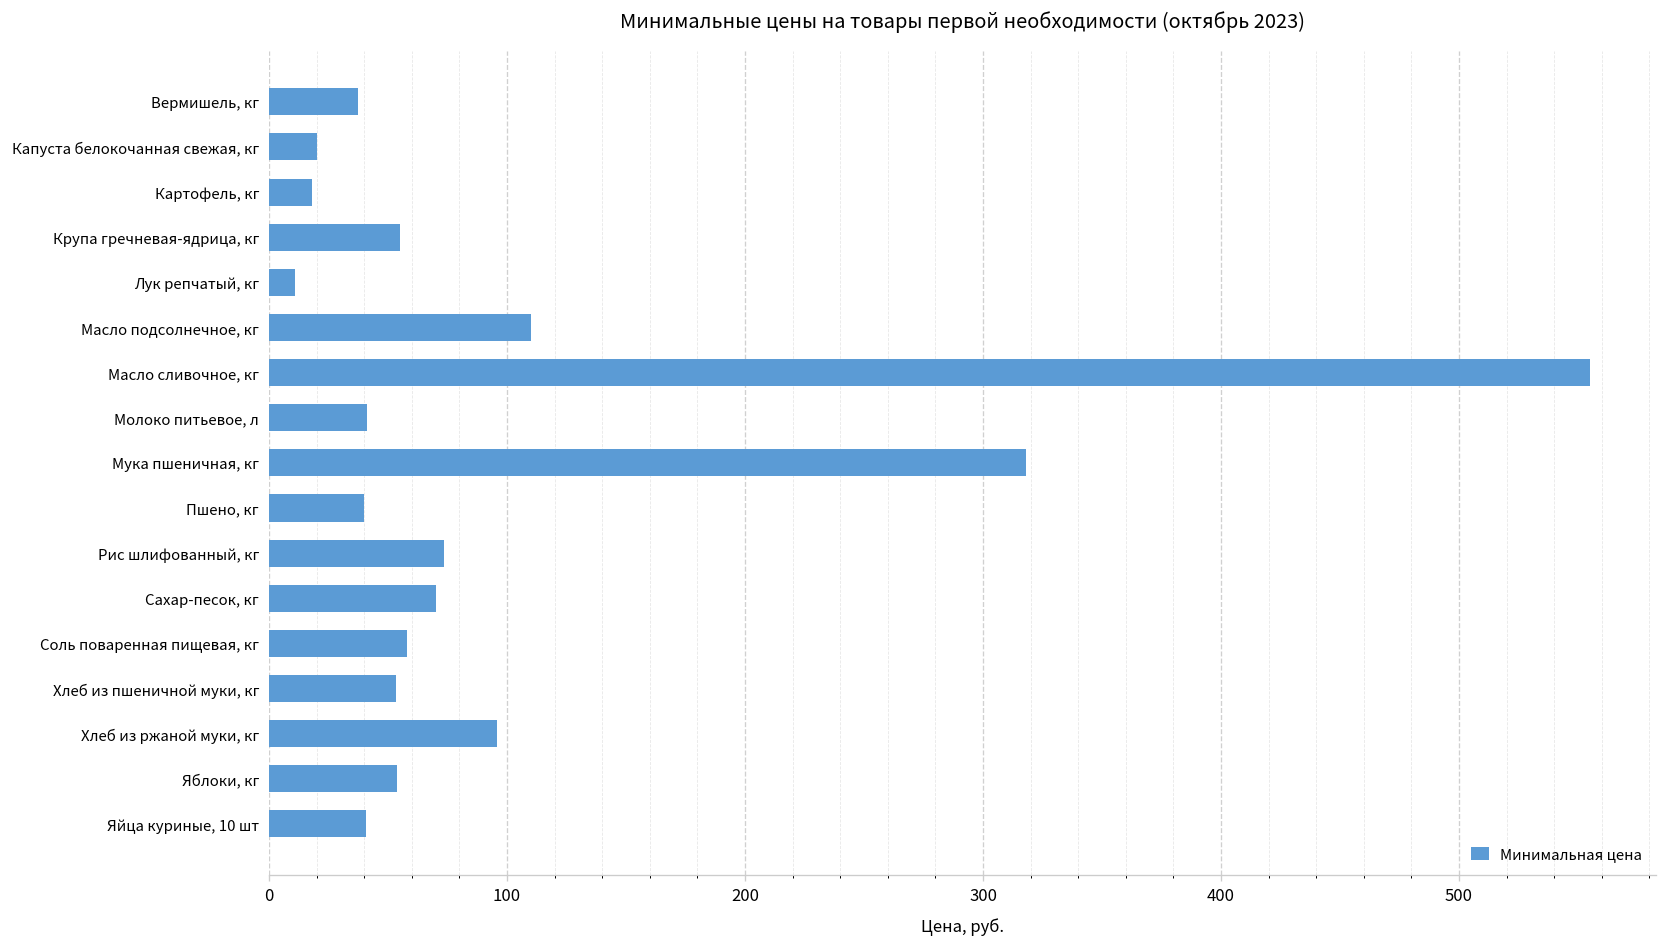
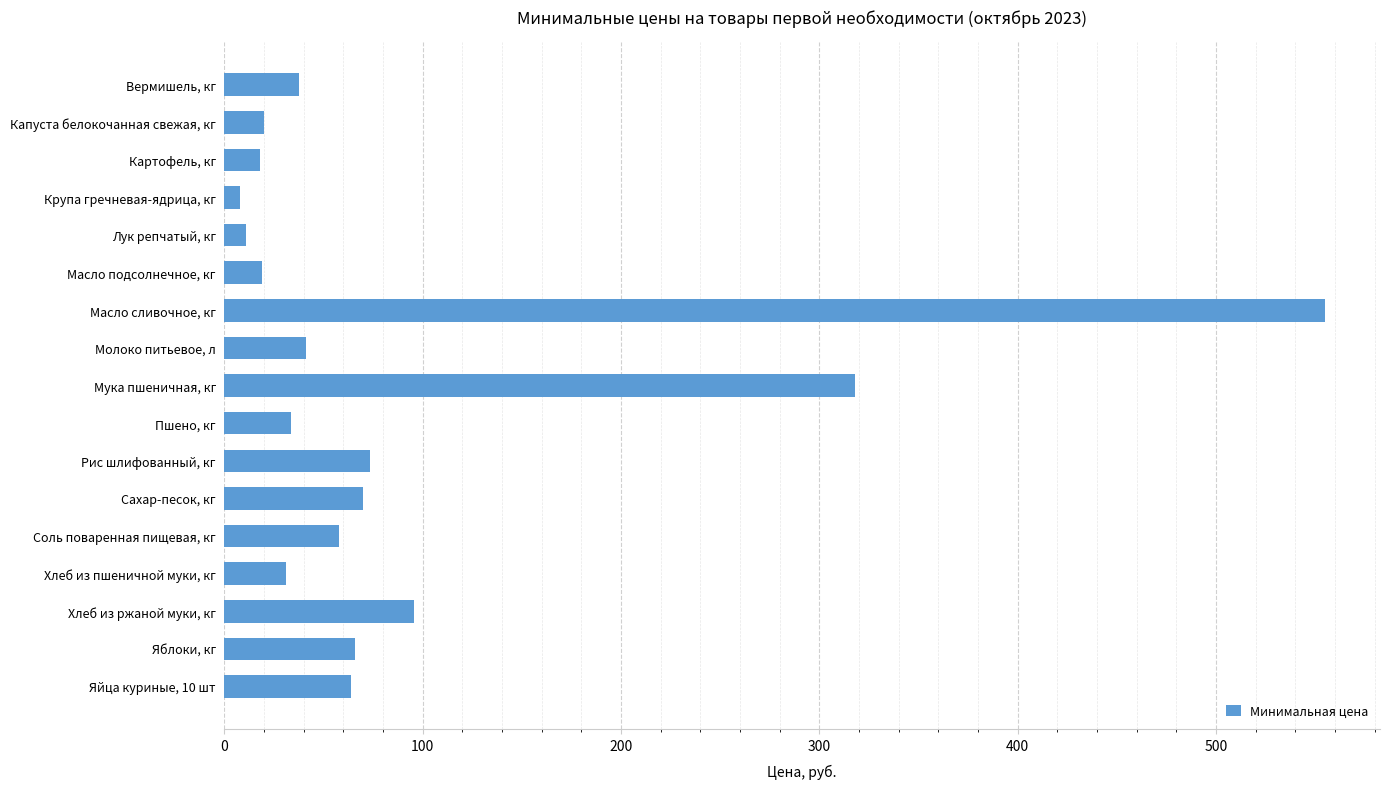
Крупа гречневая-ядрица, кг: 55 -> 8
Масло подсолнечное, кг: 110 -> 19
Пшено, кг: 40 -> 34
Хлеб из пшеничной муки, кг: 53 -> 31
Яблоки, кг: 54 -> 66
Яйца куриные, 10 шт: 41 -> 64
